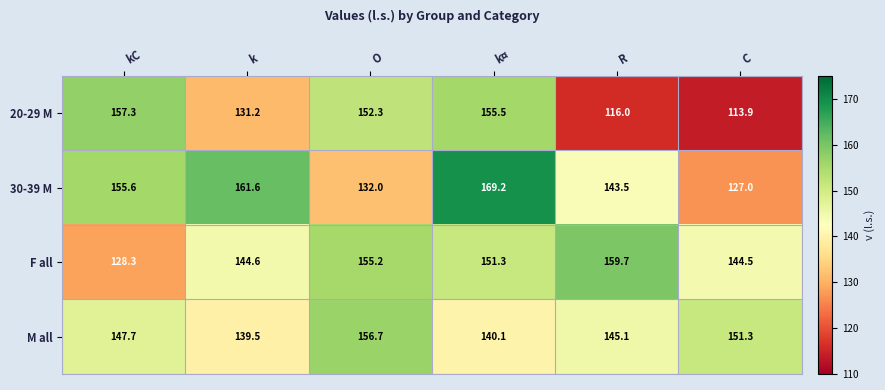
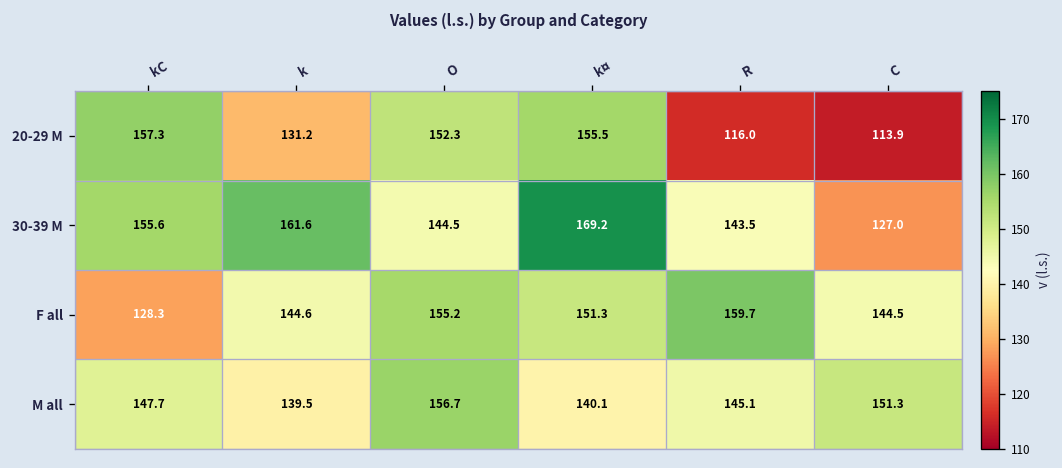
30-39 M, O: 132.0 -> 144.5
